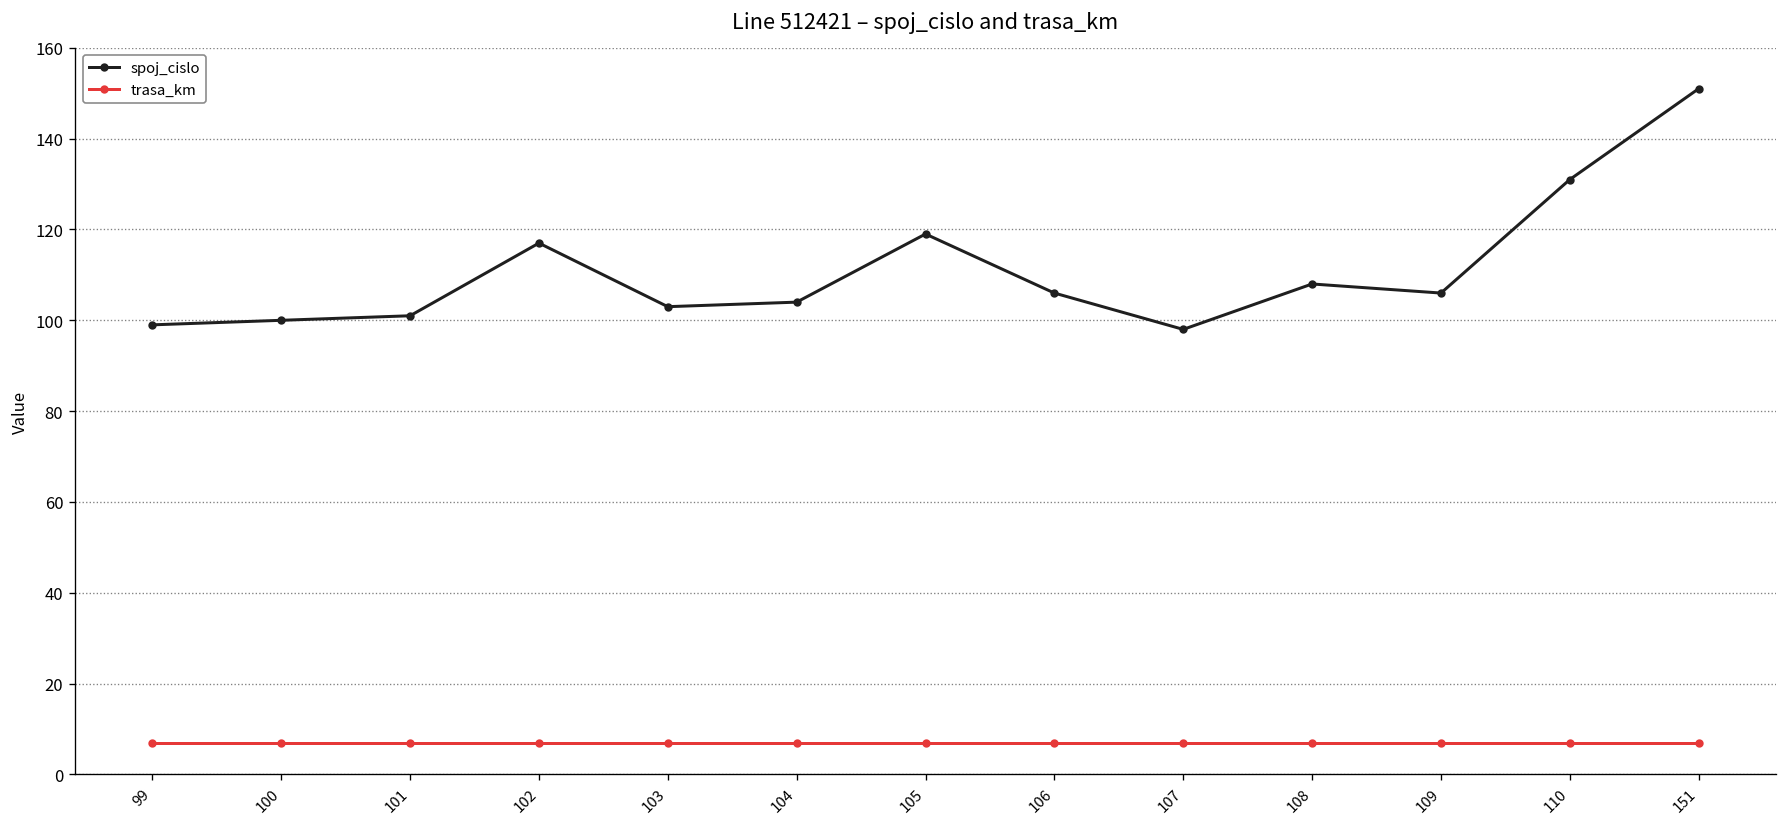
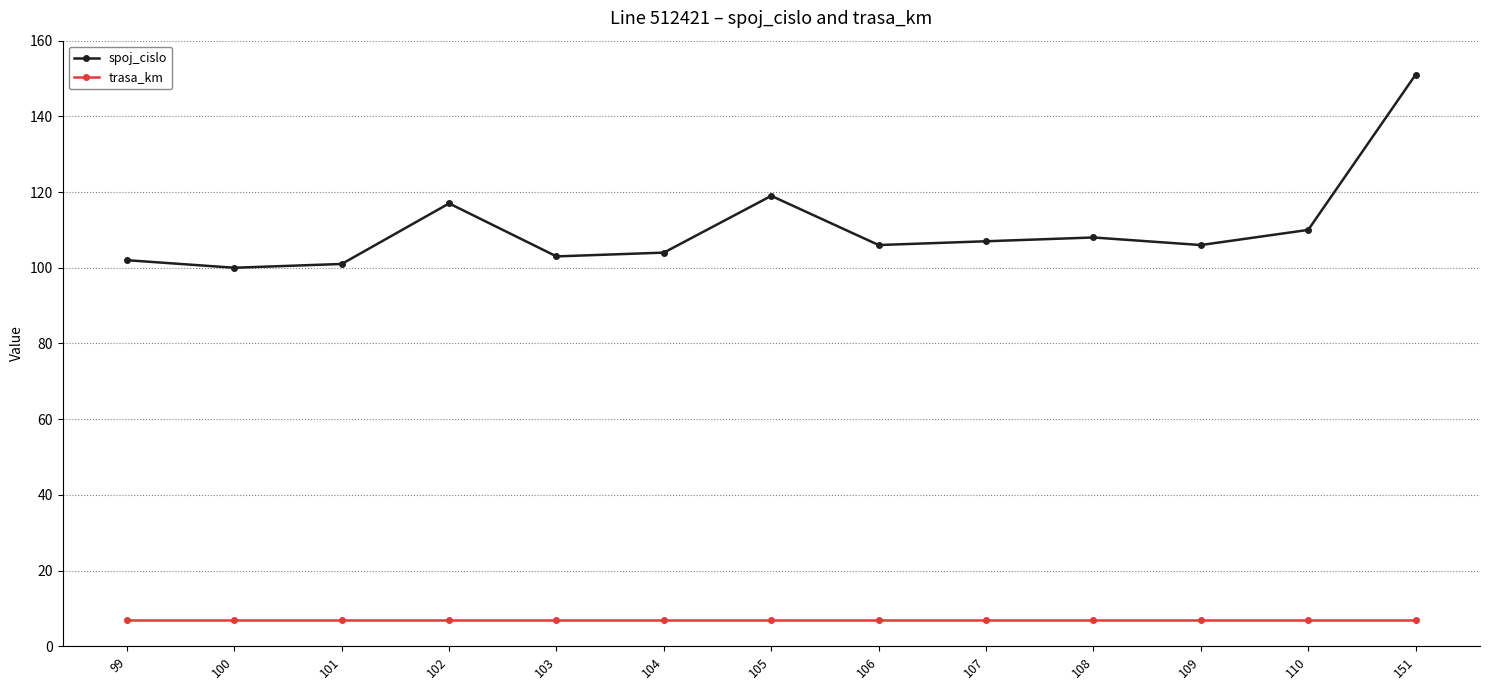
spoj_cislo, 99: 99 -> 102
spoj_cislo, 107: 98 -> 107
spoj_cislo, 110: 131 -> 110
